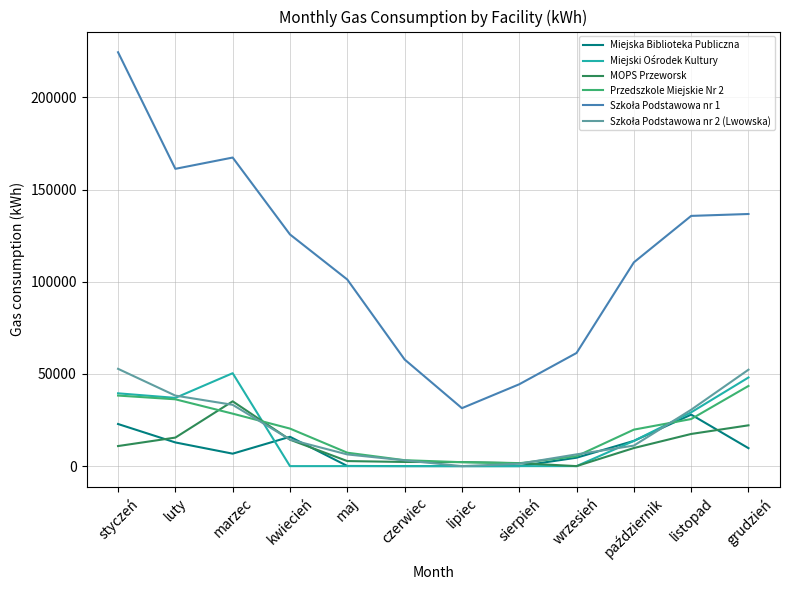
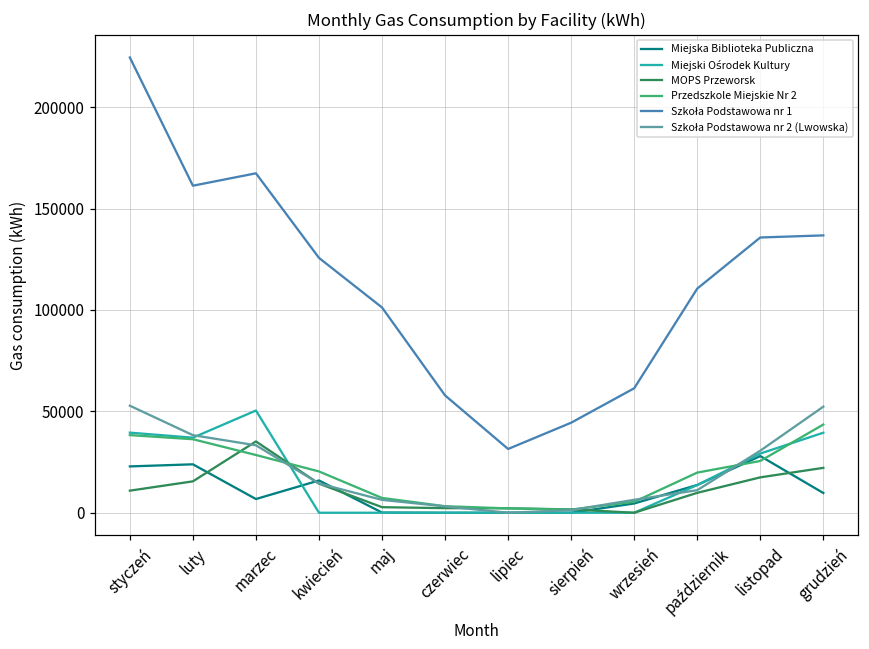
Miejska Biblioteka Publiczna, luty: 13000 -> 24000
Miejski Ośrodek Kultury, grudzień: 48000 -> 39000
